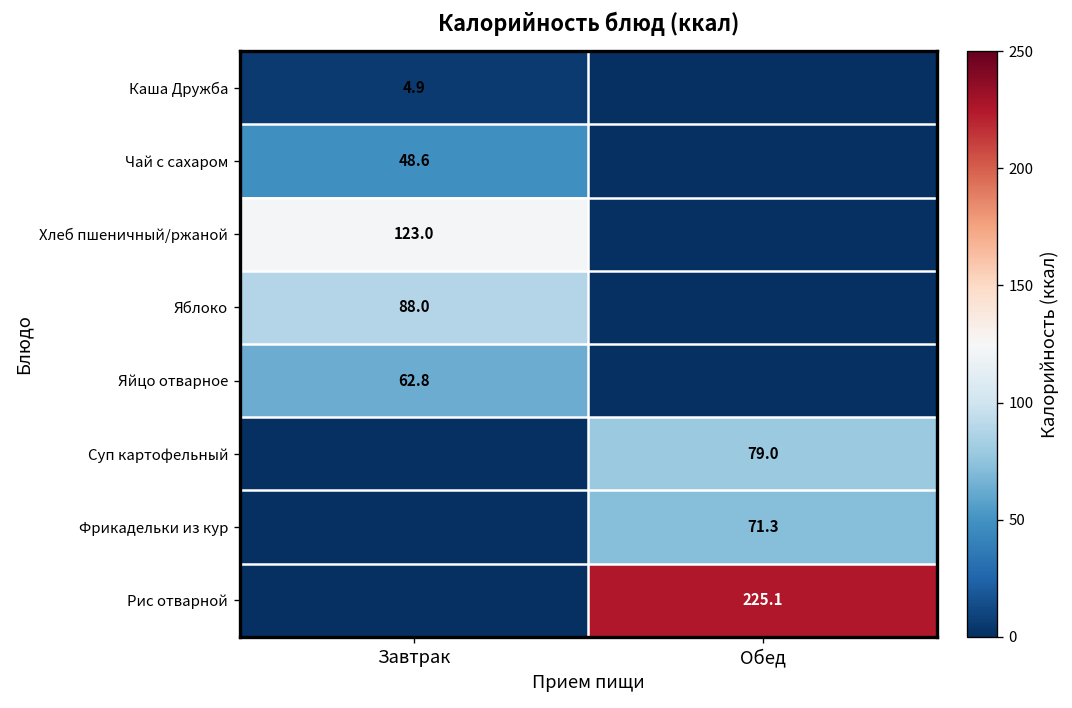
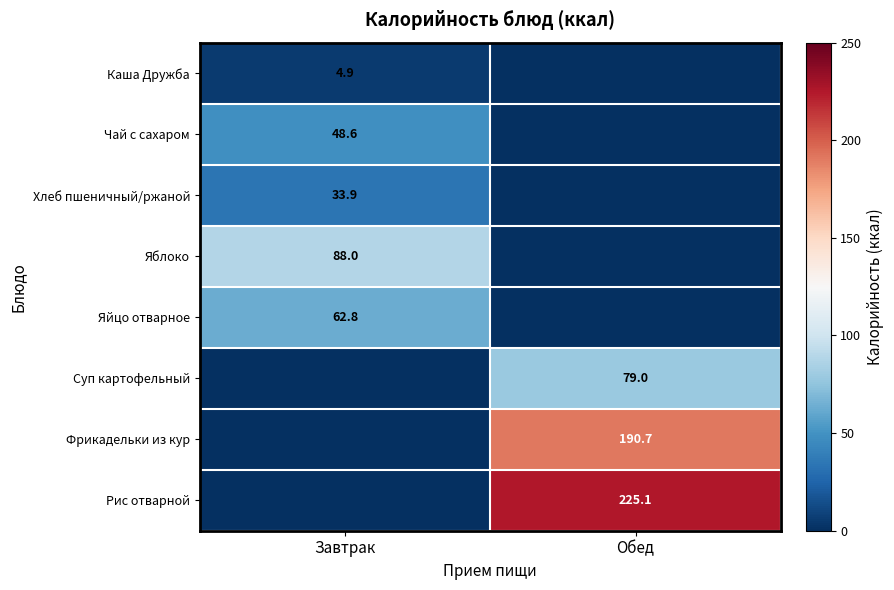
Хлеб пшеничный/ржаной, Завтрак: 123.0 -> 33.9
Фрикадельки из кур, Обед: 71.3 -> 190.7
